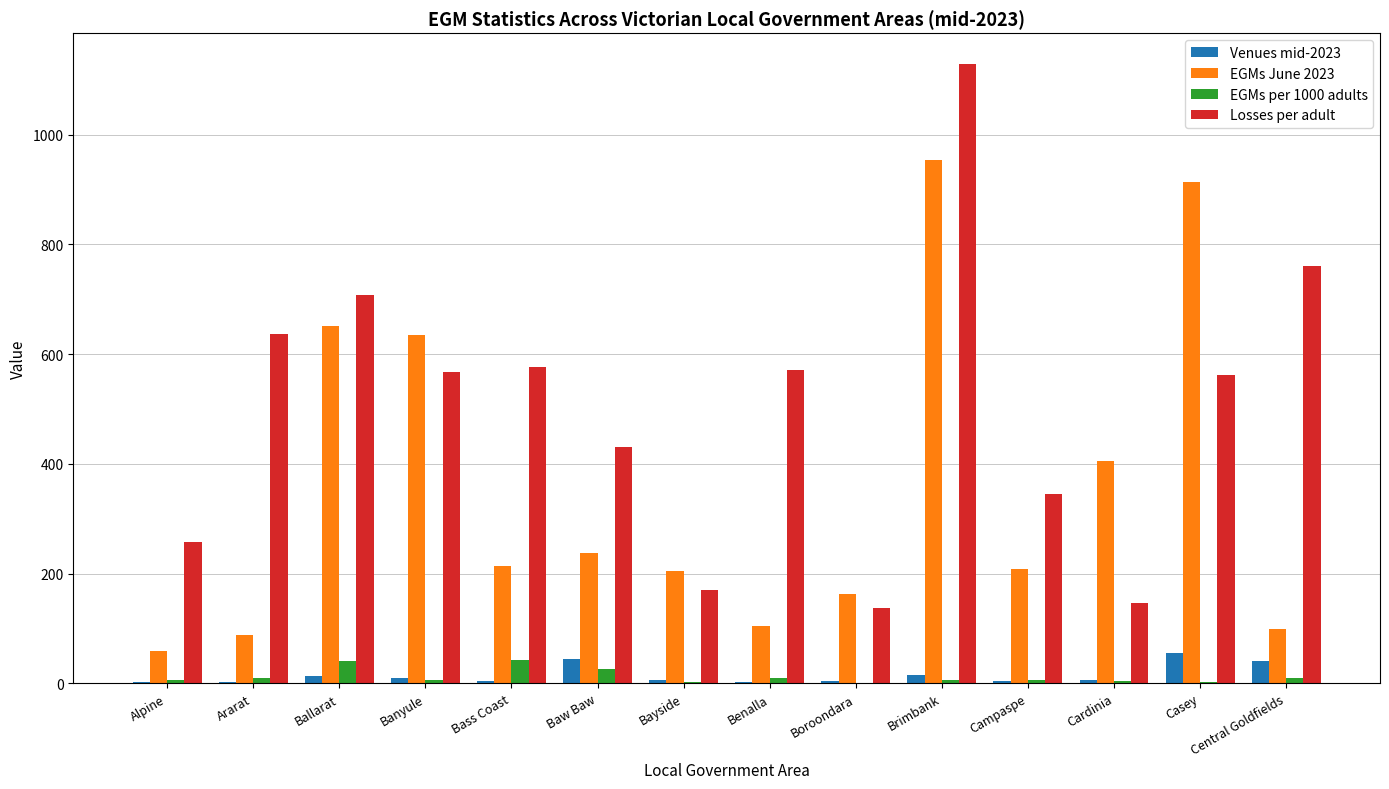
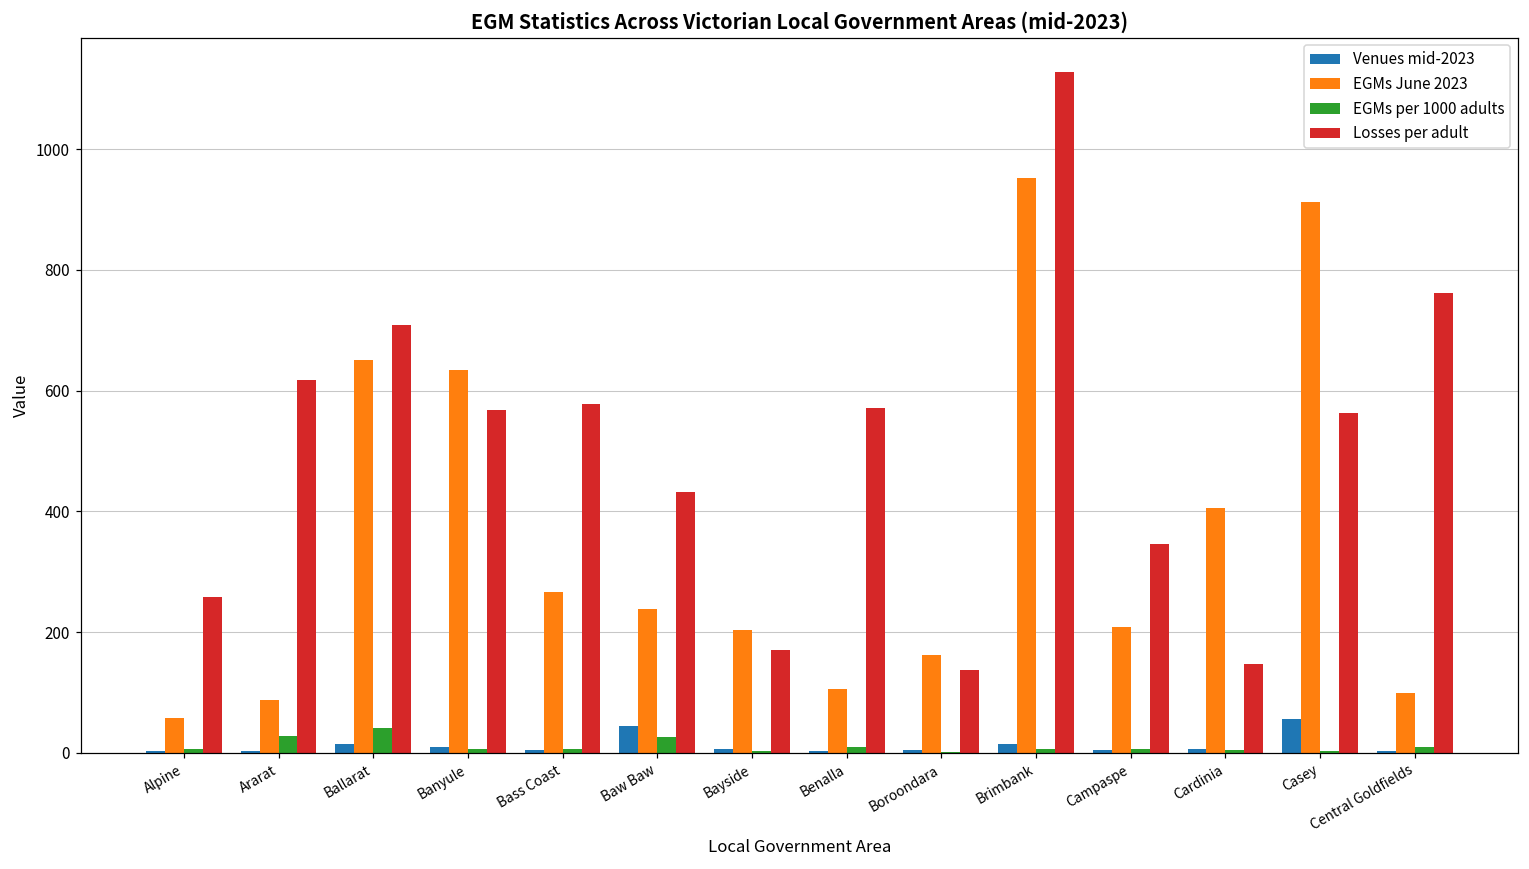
EGMs per 1000 adults, Ararat: 10 -> 30
Losses per adult, Ararat: 640 -> 620
EGMs June 2023, Bass Coast: 210 -> 270
EGMs per 1000 adults, Bass Coast: 40 -> 10
Venues mid-2023, Central Goldfields: 40 -> 0
